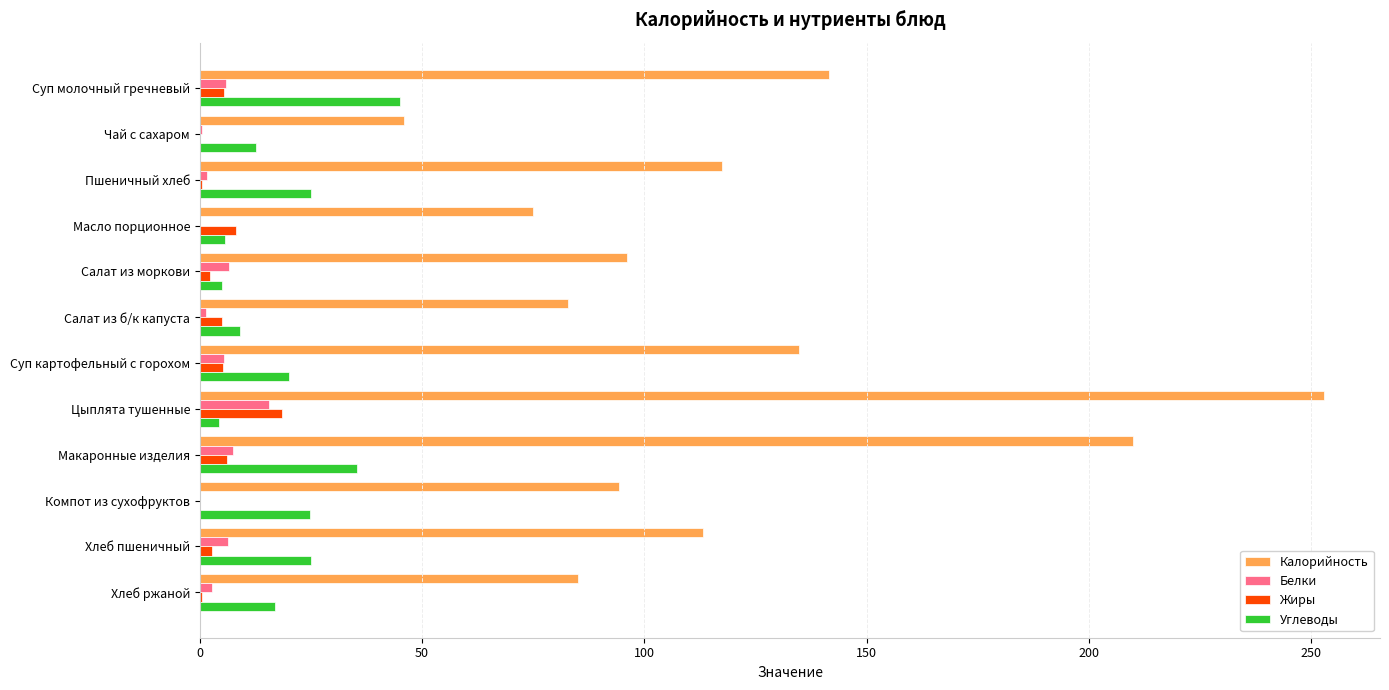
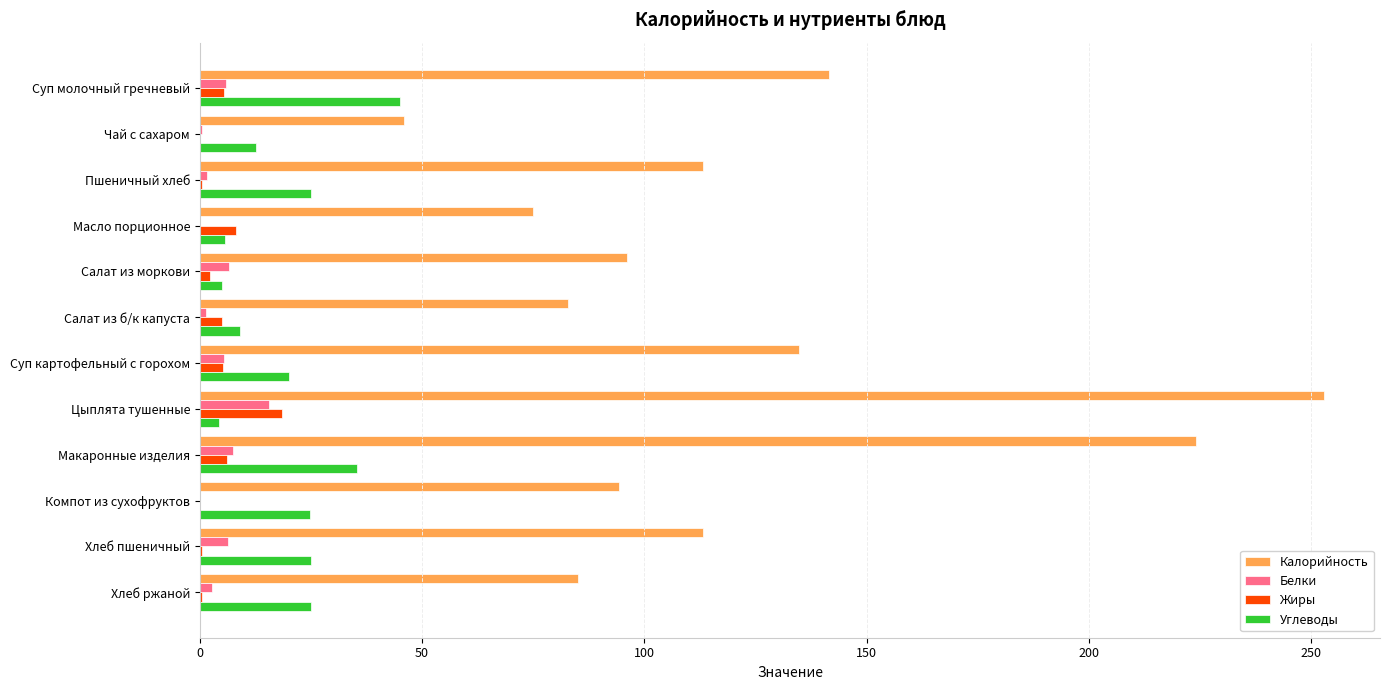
Калорийность, Пшеничный хлеб: 117 -> 113
Калорийность, Макаронные изделия: 210 -> 224
Жиры, Хлеб пшеничный: 3 -> 0
Углеводы, Хлеб ржаной: 17 -> 25
